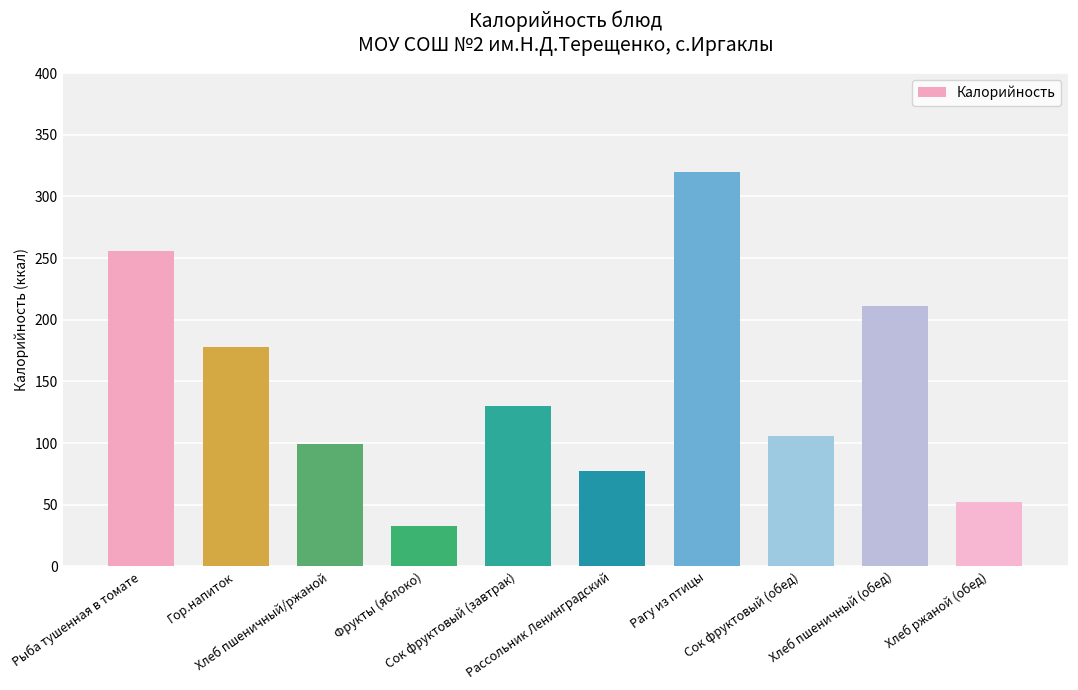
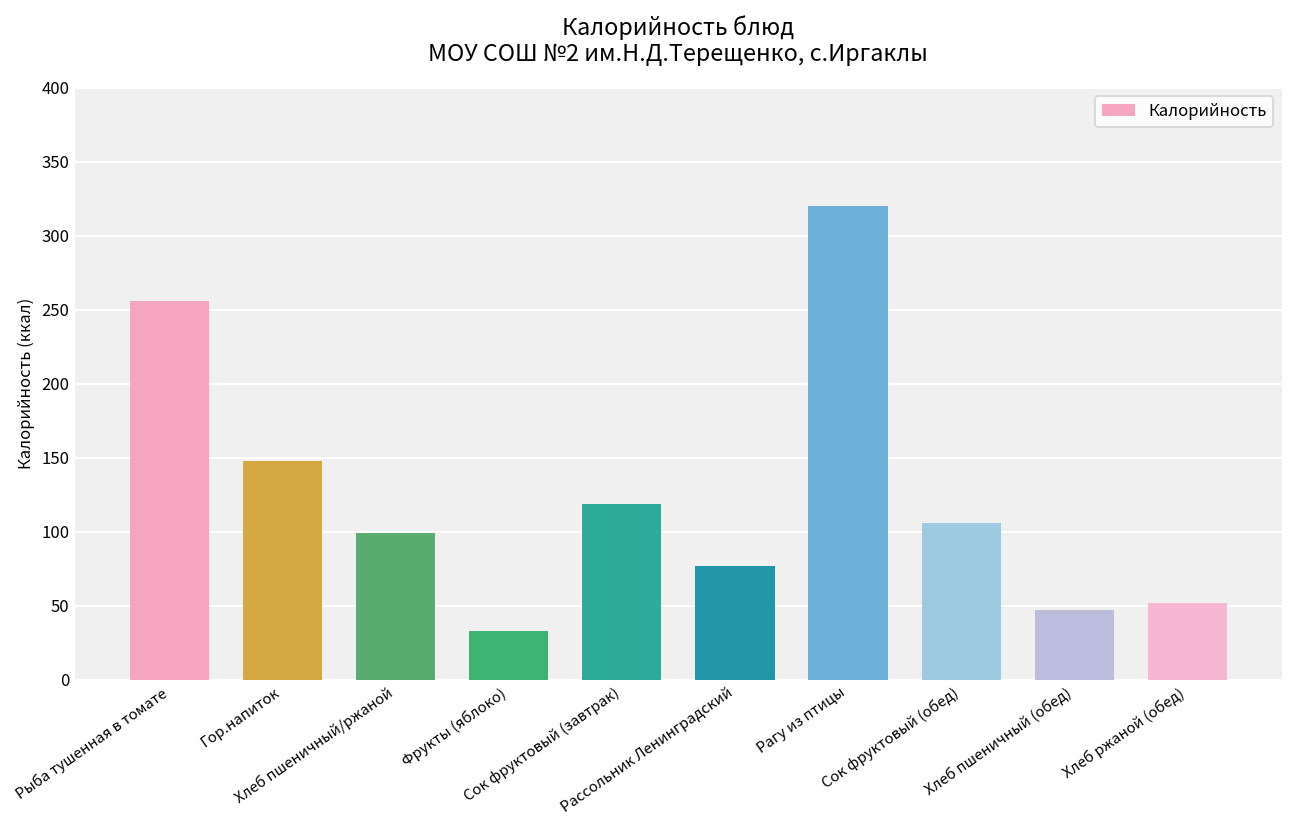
Гор.напиток: 178 -> 148
Сок фруктовый (завтрак): 130 -> 119
Хлеб пшеничный (обед): 211 -> 47
